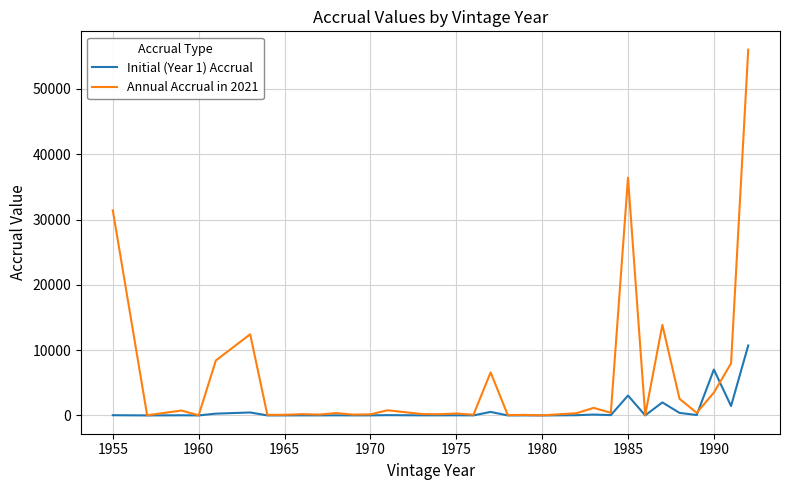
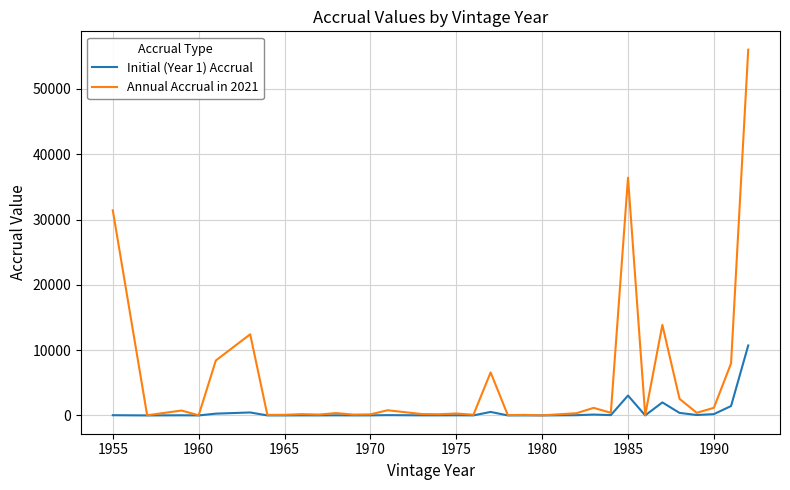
Initial (Year 1) Accrual, 1990: 7000 -> 0
Annual Accrual in 2021, 1990: 4000 -> 1000
